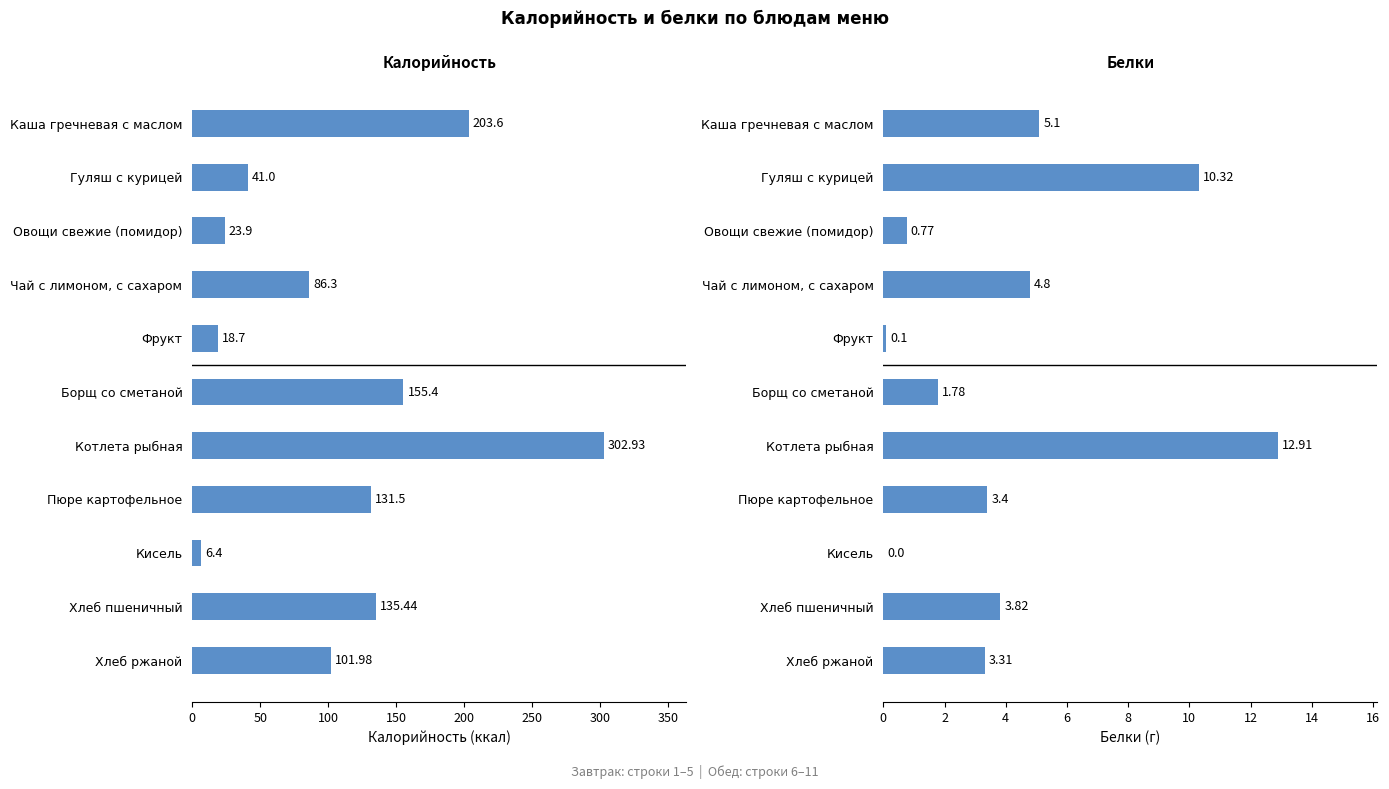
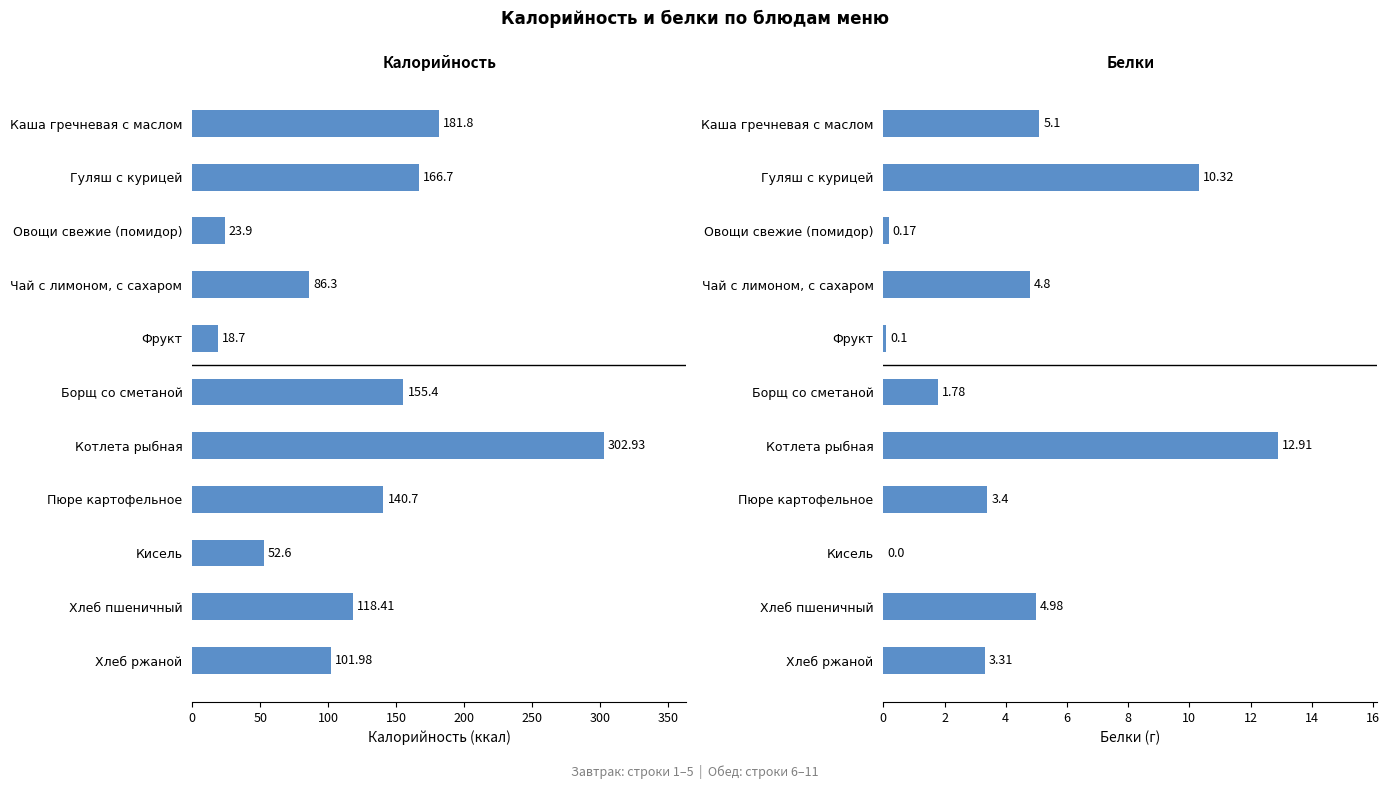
Калорийность, Каша гречневая с маслом: 203.6 -> 181.8
Калорийность, Гуляш с курицей: 41.0 -> 166.7
Калорийность, Пюре картофельное: 131.5 -> 140.7
Калорийность, Кисель: 6.4 -> 52.6
Калорийность, Хлеб пшеничный: 135.44 -> 118.41
Белки, Овощи свежие (помидор): 0.77 -> 0.17
Белки, Хлеб пшеничный: 3.82 -> 4.98
